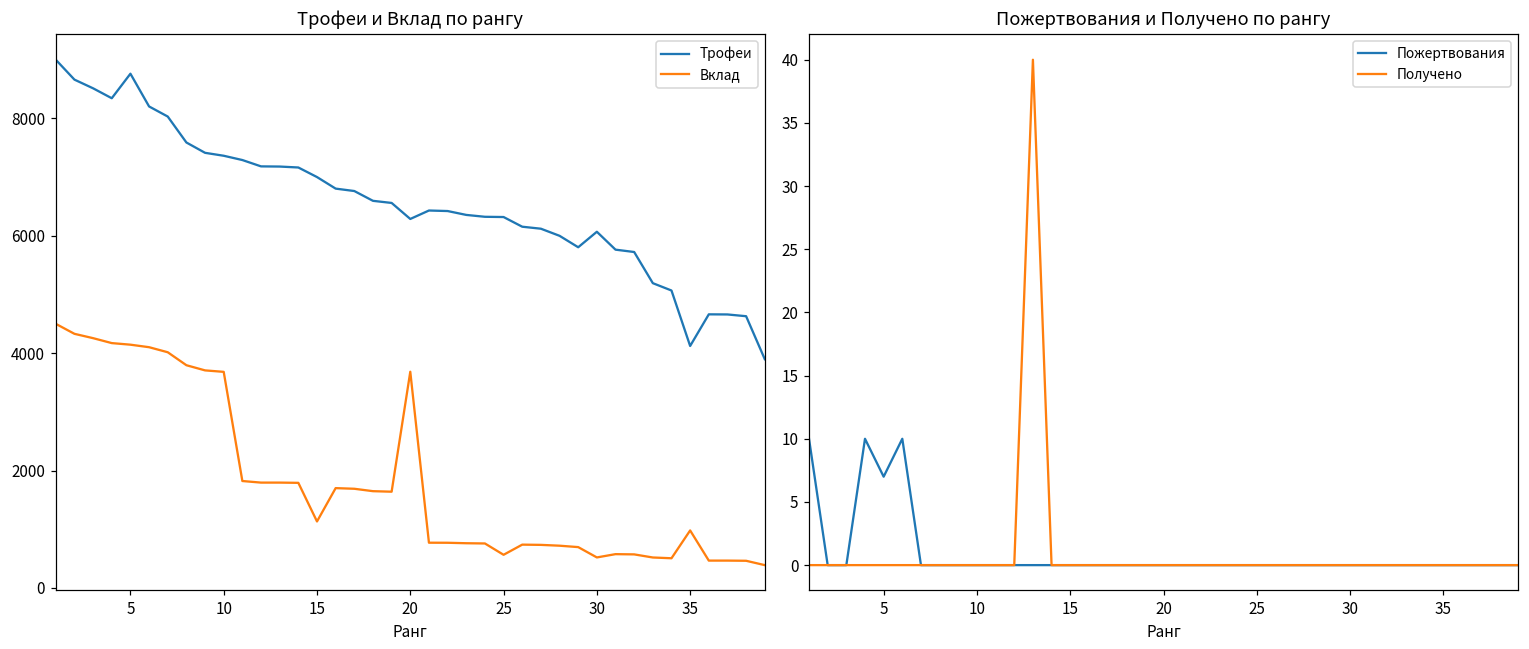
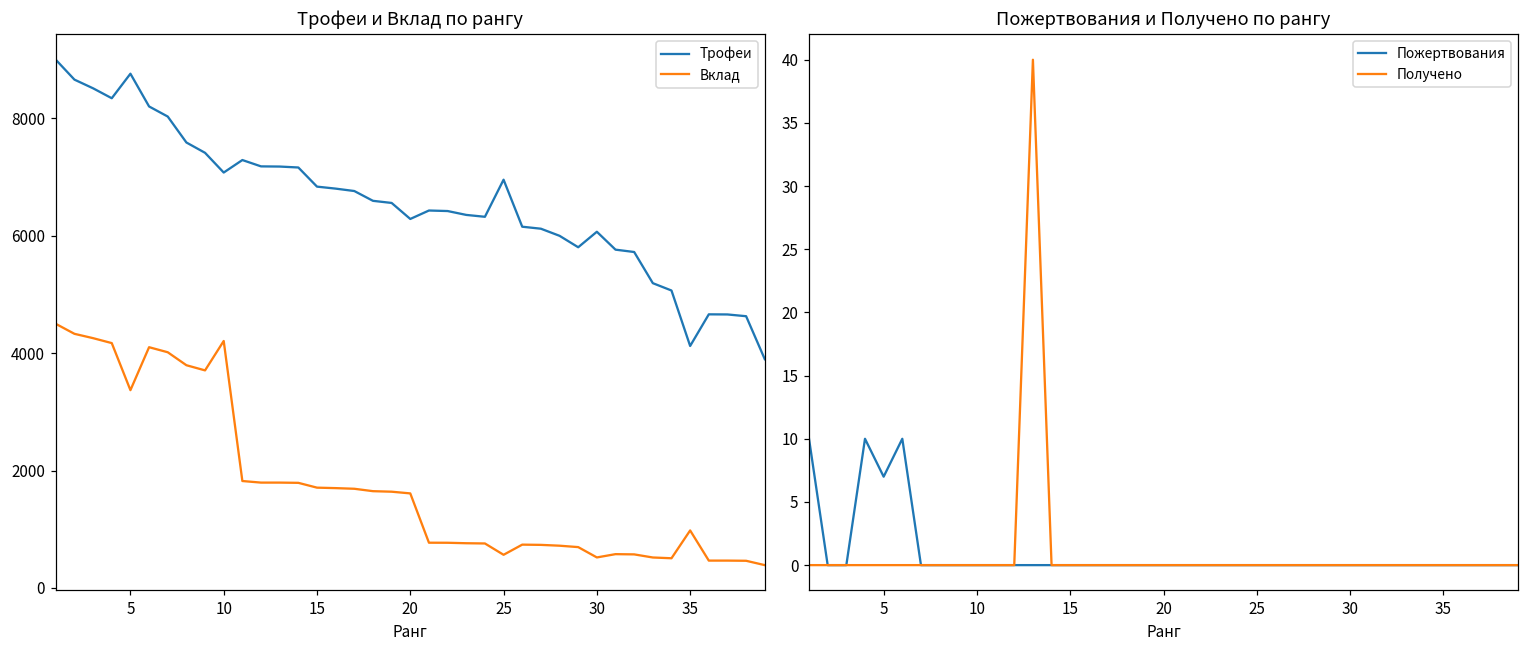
Трофеи и Вклад по рангу, Вклад, 5: 4100 -> 3400
Трофеи и Вклад по рангу, Трофеи, 10: 7400 -> 7100
Трофеи и Вклад по рангу, Вклад, 10: 3700 -> 4200
Трофеи и Вклад по рангу, Трофеи, 15: 7000 -> 6800
Трофеи и Вклад по рангу, Вклад, 15: 1100 -> 1700
Трофеи и Вклад по рангу, Вклад, 20: 3700 -> 1600
Трофеи и Вклад по рангу, Трофеи, 25: 6300 -> 7000
